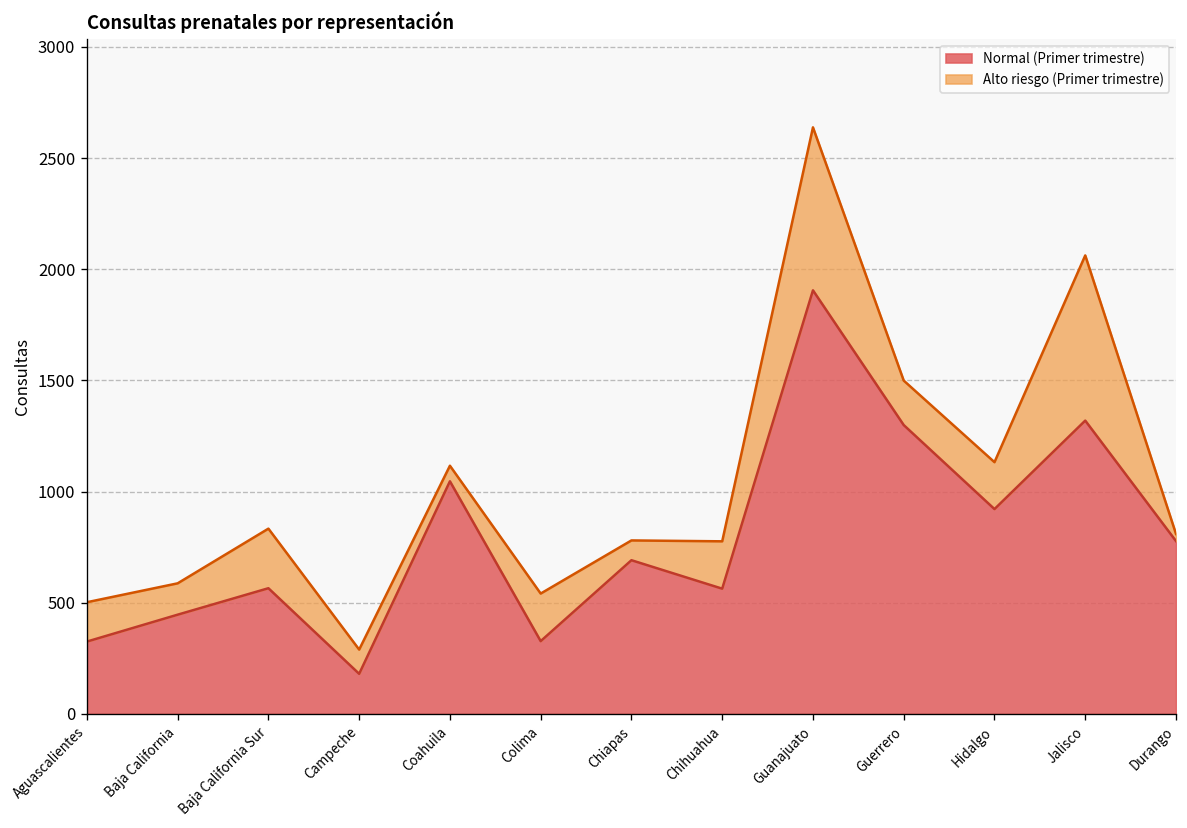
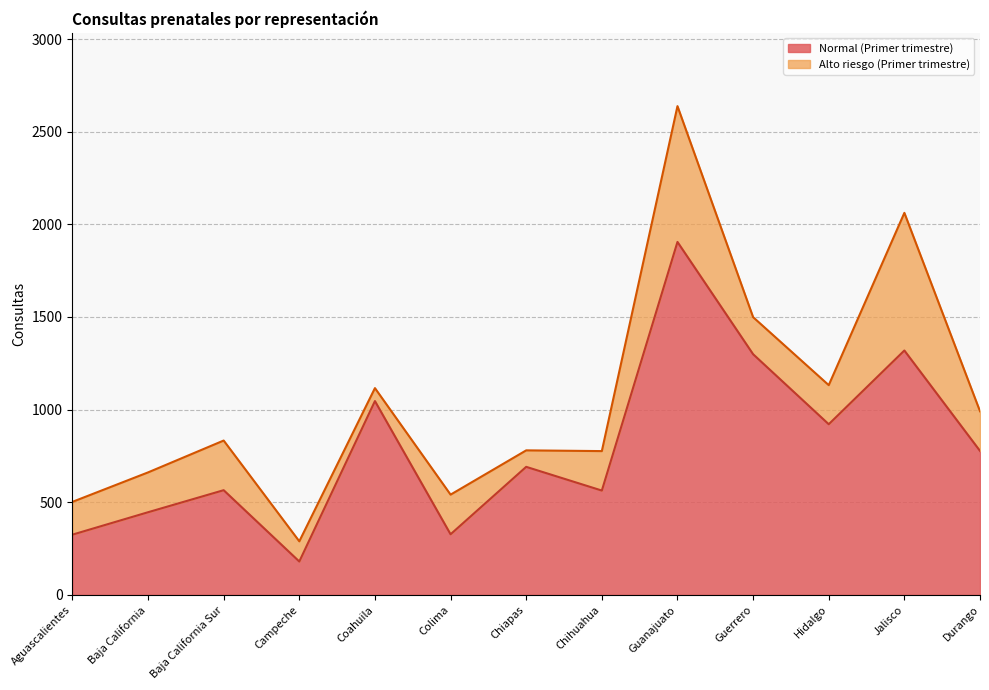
Alto riesgo (Primer trimestre), Baja California: 140 -> 220
Alto riesgo (Primer trimestre), Durango: 30 -> 210
